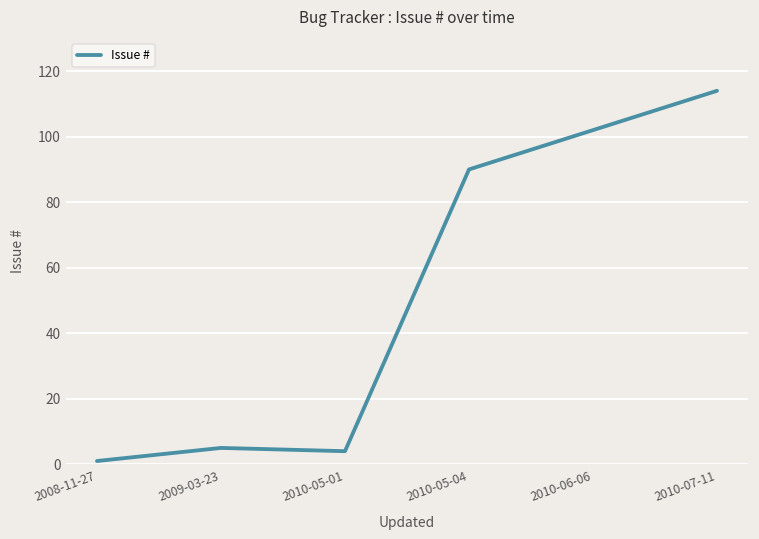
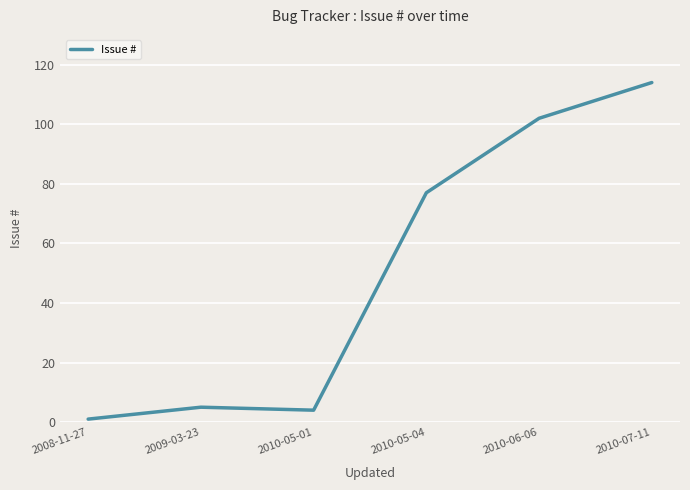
2010-05-04: 90 -> 77
